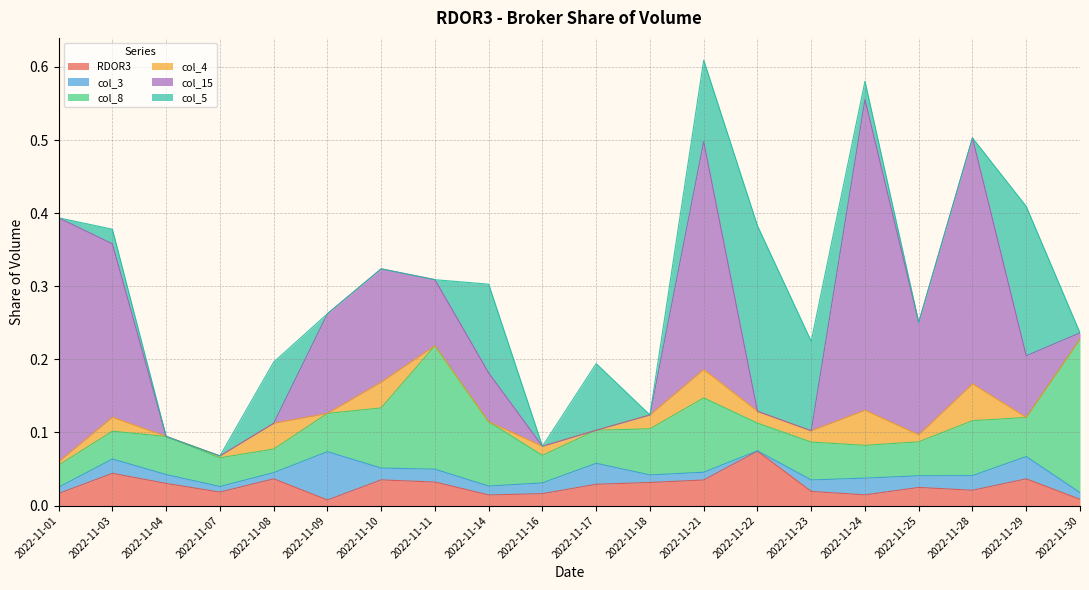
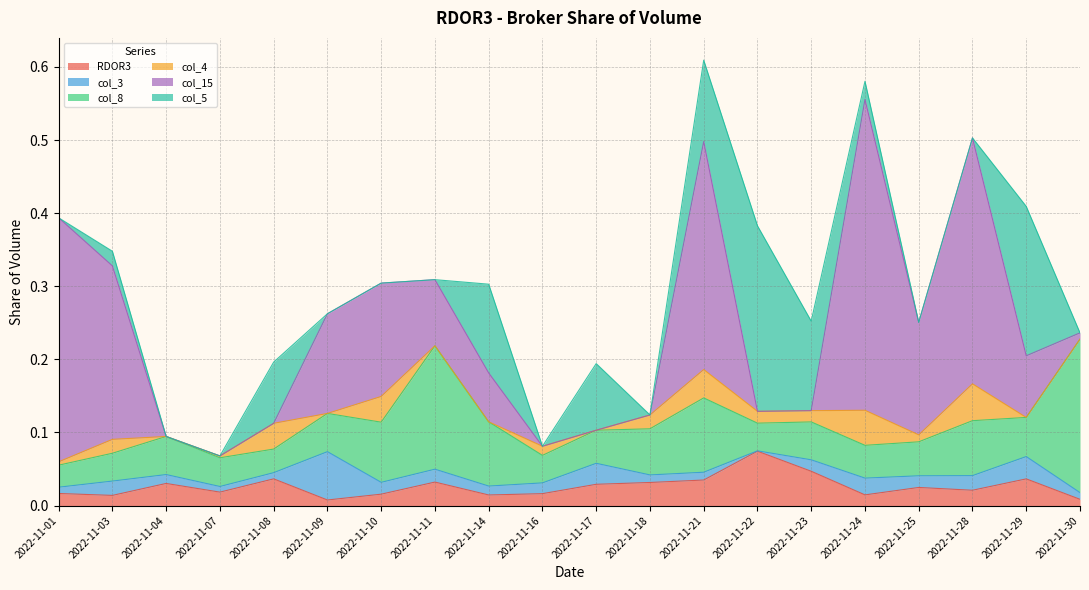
RDOR3, 2022-11-03: 0.04 -> 0.01
RDOR3, 2022-11-10: 0.04 -> 0.02
RDOR3, 2022-11-23: 0.02 -> 0.05
